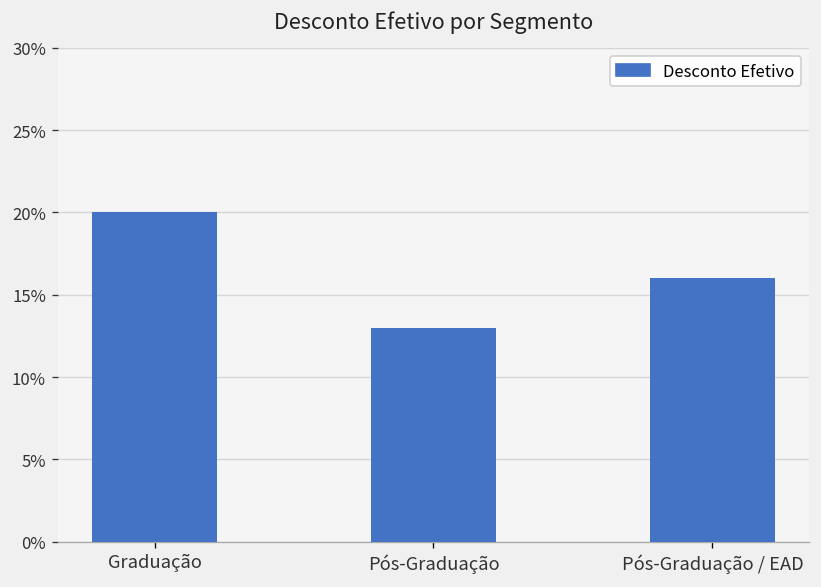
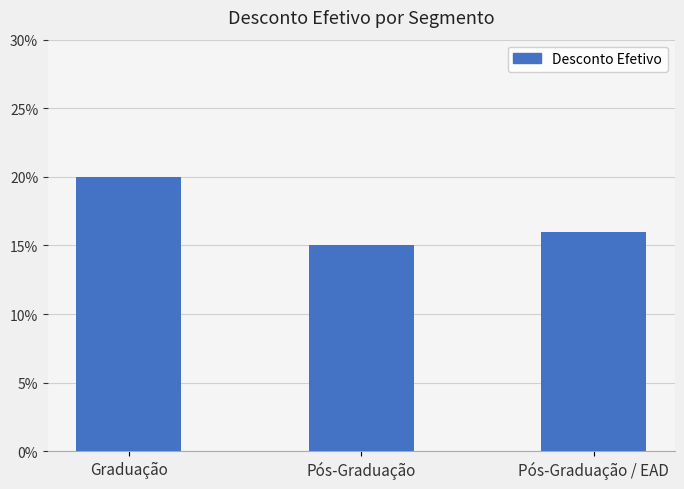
Pós-Graduação: 13.0% -> 15.0%
